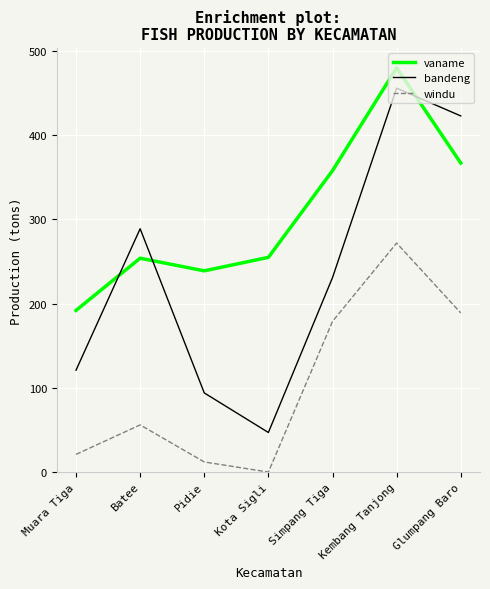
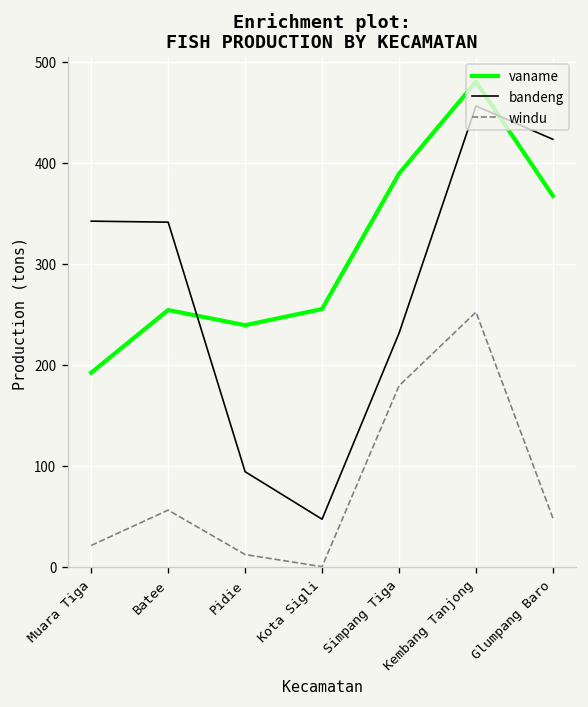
bandeng, Muara Tiga: 120 -> 340
bandeng, Batee: 290 -> 340
vaname, Simpang Tiga: 360 -> 390
windu, Kembang Tanjong: 270 -> 250
windu, Glumpang Baro: 190 -> 50
